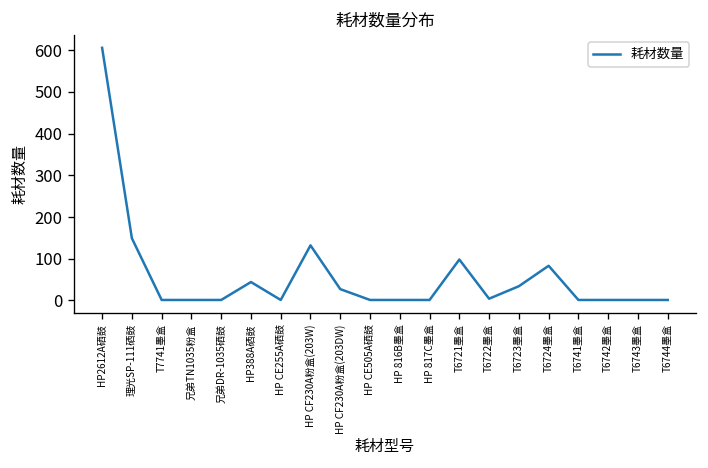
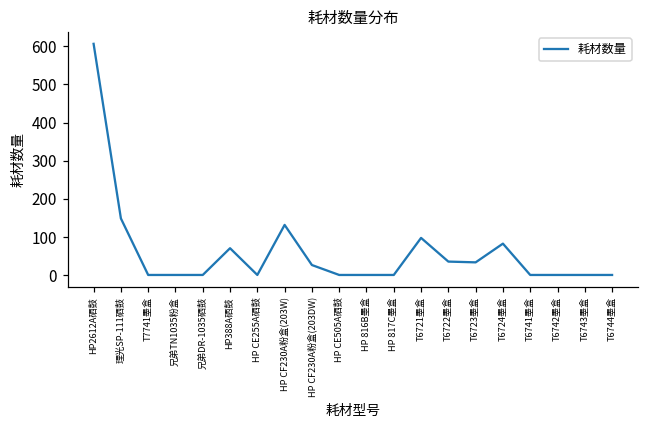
HP388A硒鼓: 40 -> 70
T6722墨盒: 0 -> 40
